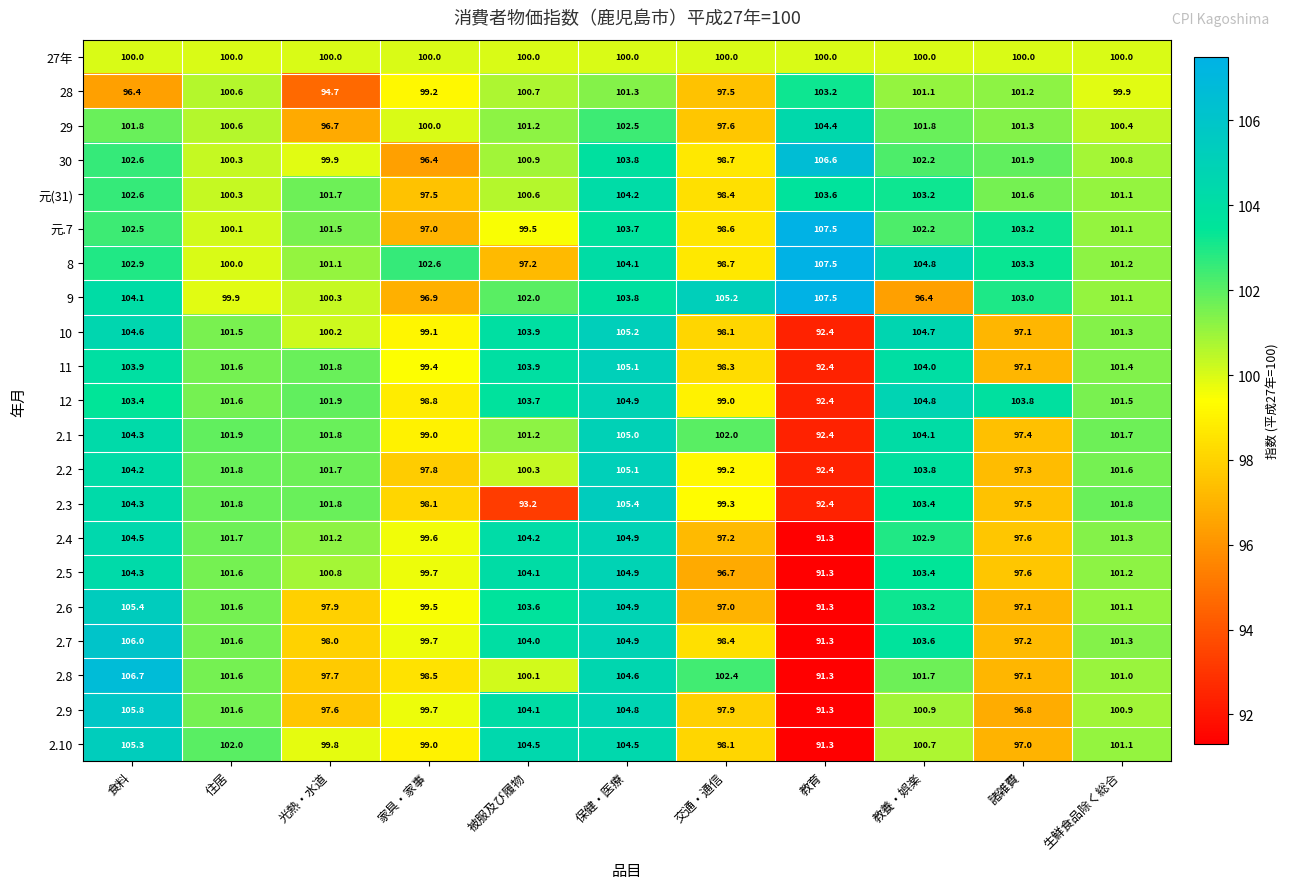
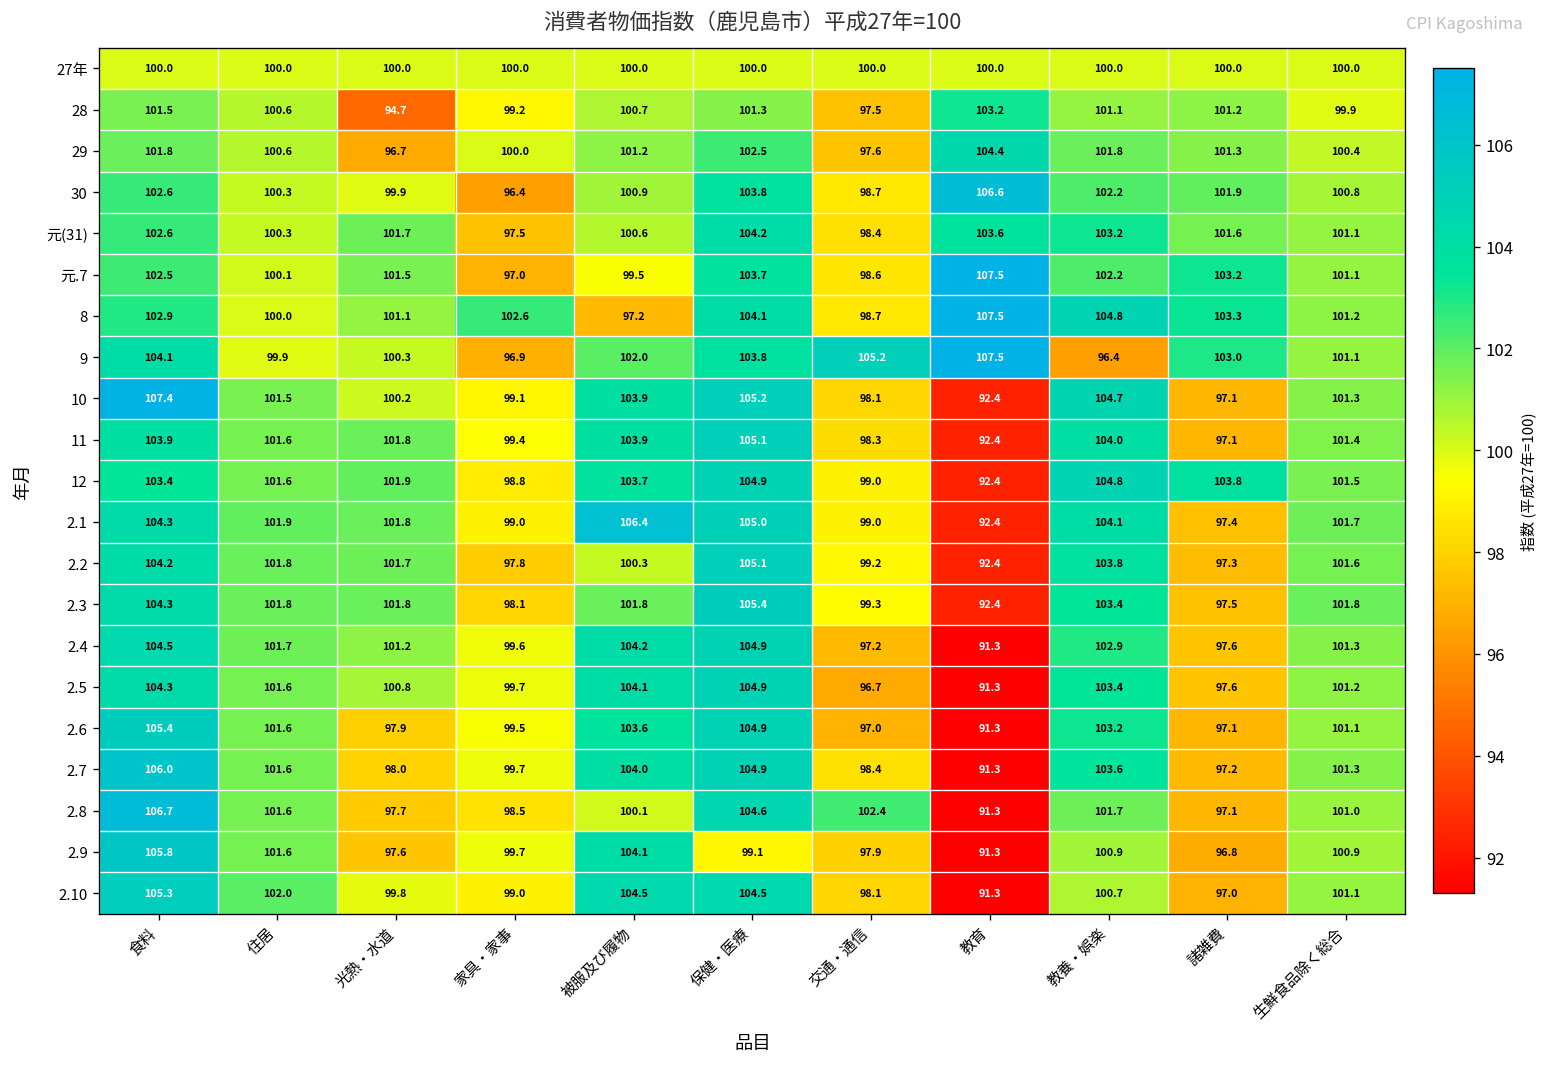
28, 食料: 96.4 -> 101.5
10, 食料: 104.6 -> 107.4
2.1, 被服及び履物: 101.2 -> 106.4
2.1, 交通・通信: 102.0 -> 99.0
2.3, 被服及び履物: 93.2 -> 101.8
2.9, 保健・医療: 104.8 -> 99.1
